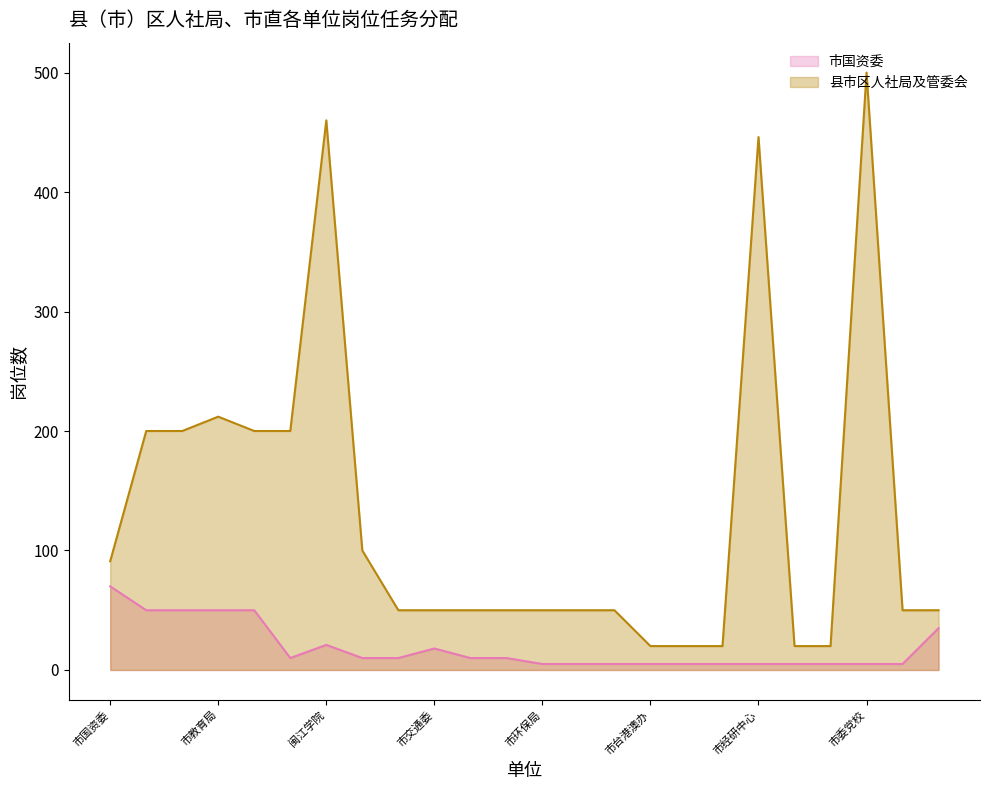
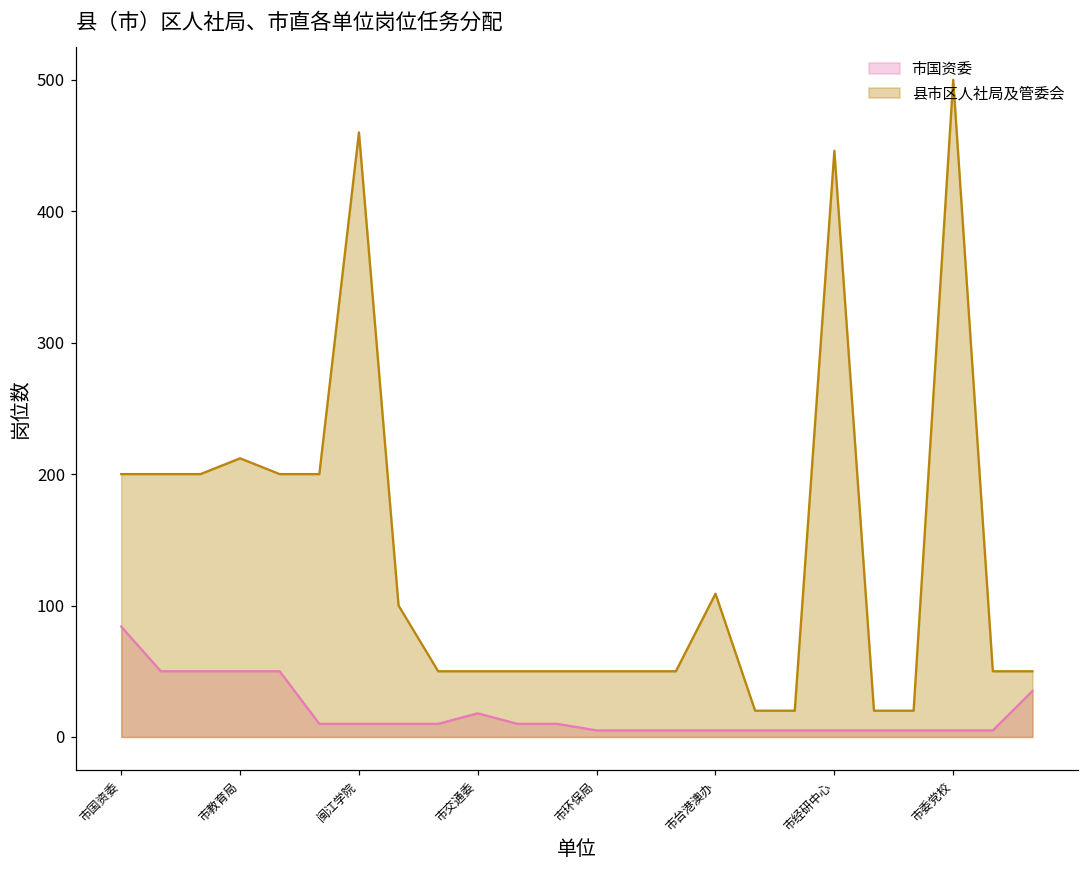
市国资委, 市国资委: 70 -> 84
县市区人社局及管委会, 市国资委: 91 -> 200
市国资委, 闽江学院: 21 -> 10
县市区人社局及管委会, 市台港澳办: 20 -> 109
